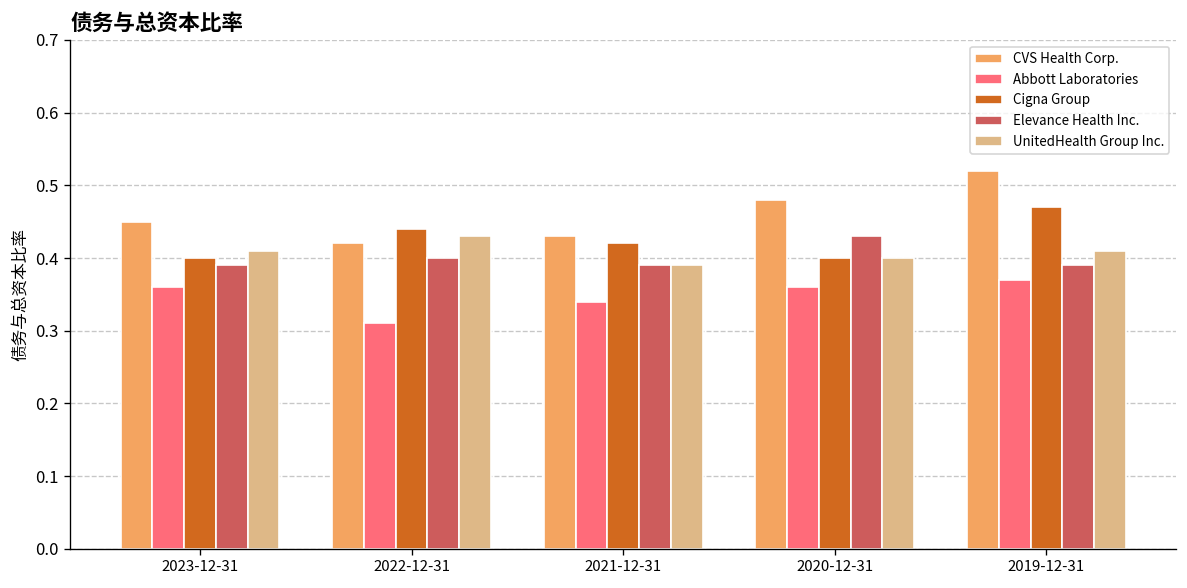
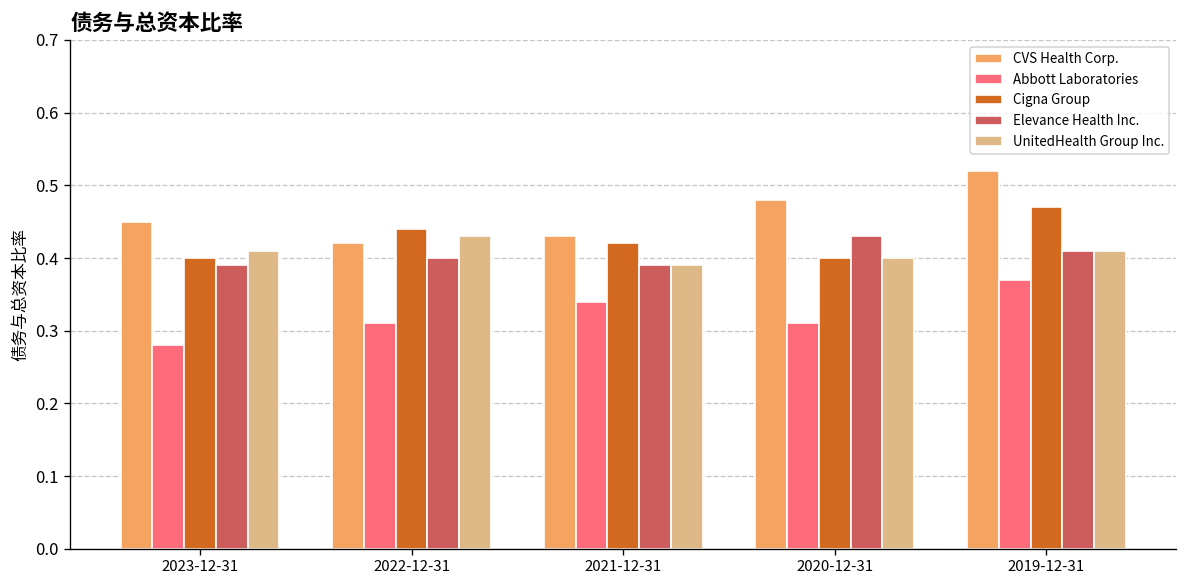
Abbott Laboratories, 2023-12-31: 0.36 -> 0.28
Abbott Laboratories, 2020-12-31: 0.36 -> 0.31
Elevance Health Inc., 2019-12-31: 0.39 -> 0.41
